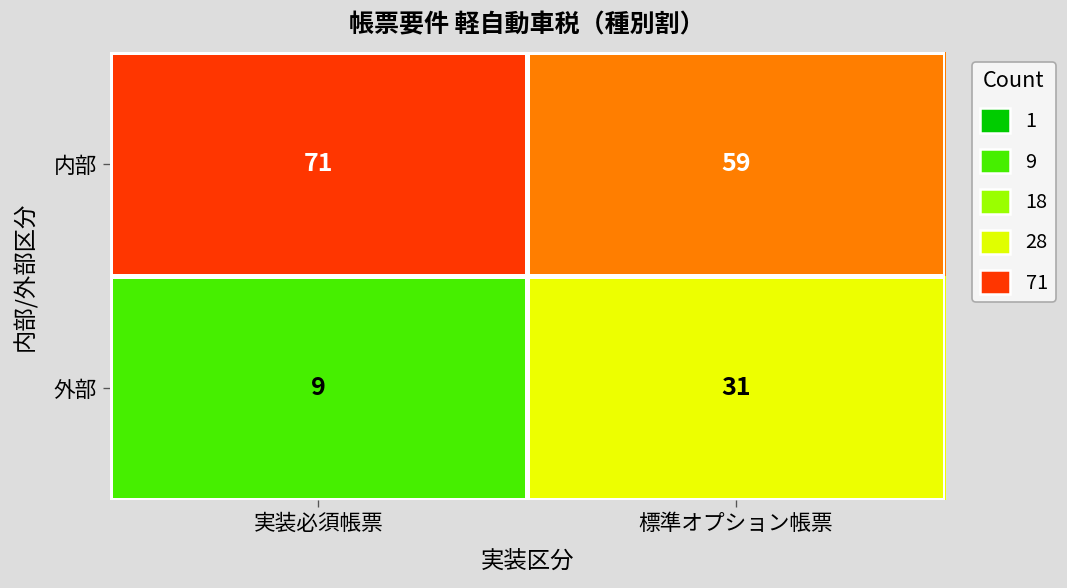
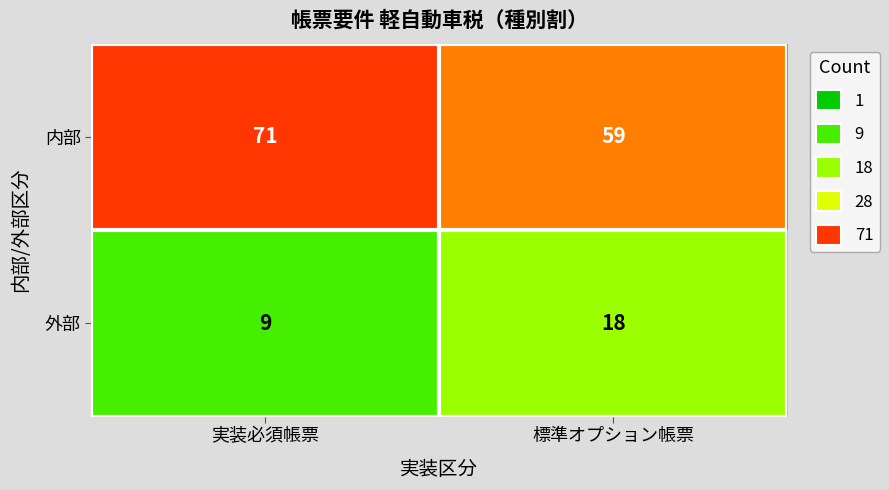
外部, 標準オプション帳票: 31 -> 18
